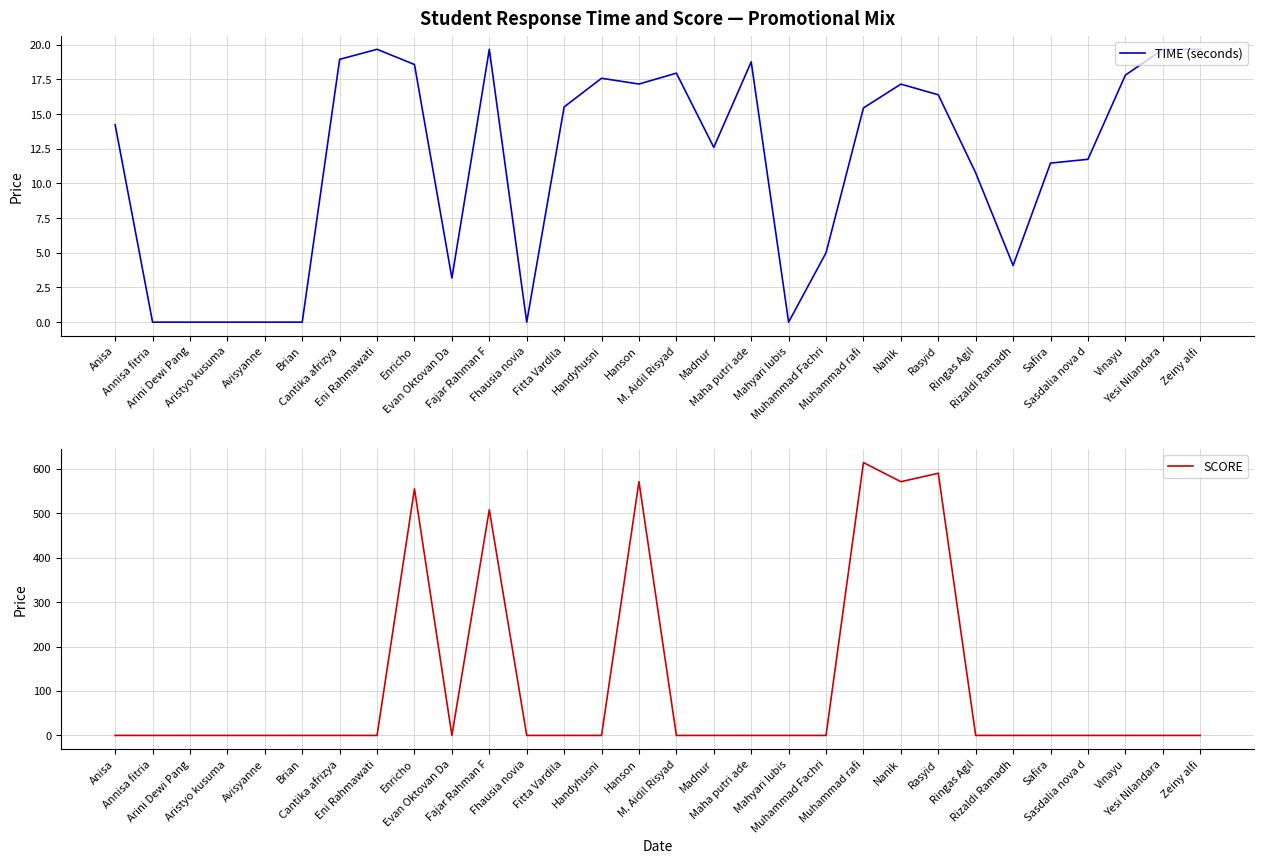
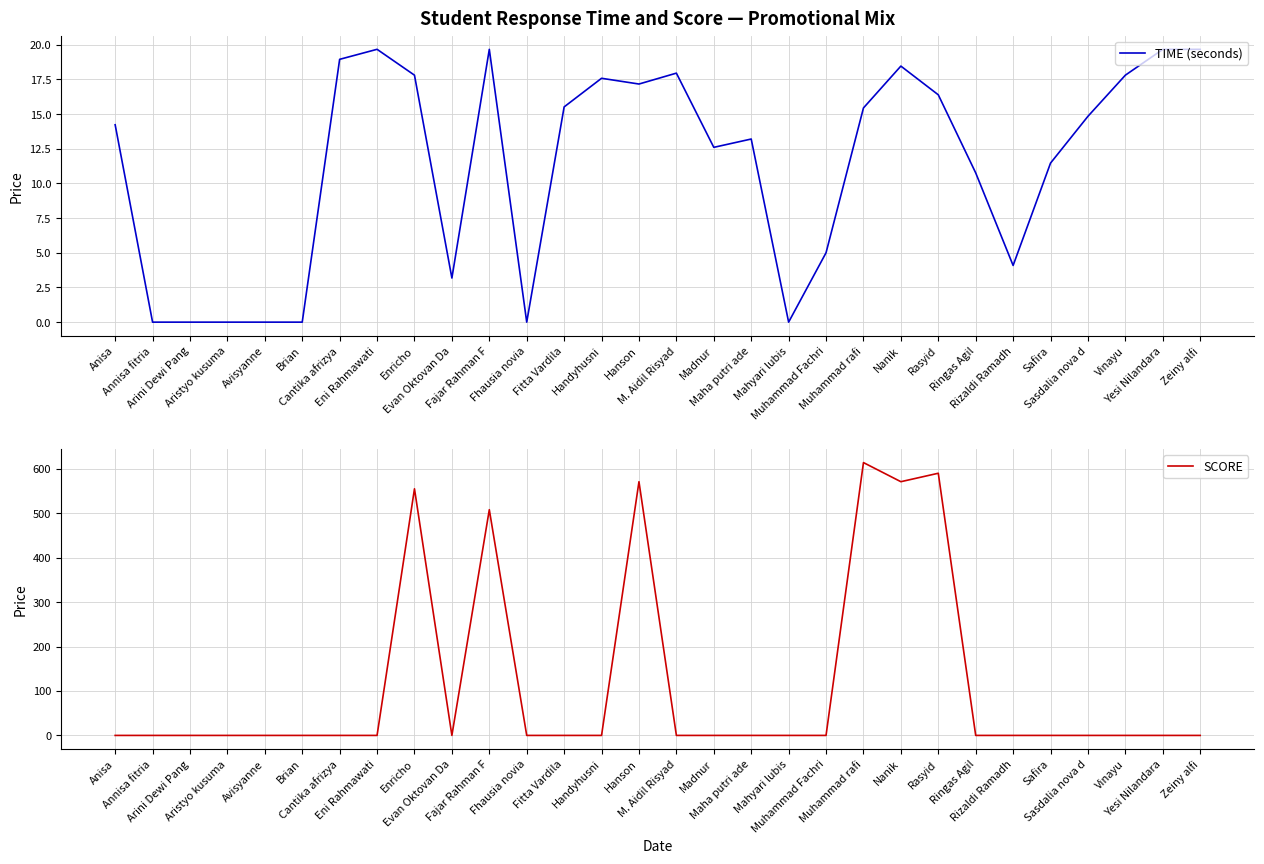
Student Response Time and Score — Promotional Mix, Enricho: 18.6 -> 17.8
Student Response Time and Score — Promotional Mix, Maha putri ade: 18.8 -> 13.2
Student Response Time and Score — Promotional Mix, Nanik: 17.2 -> 18.5
Student Response Time and Score — Promotional Mix, Sasdalia nova d: 11.7 -> 14.8
